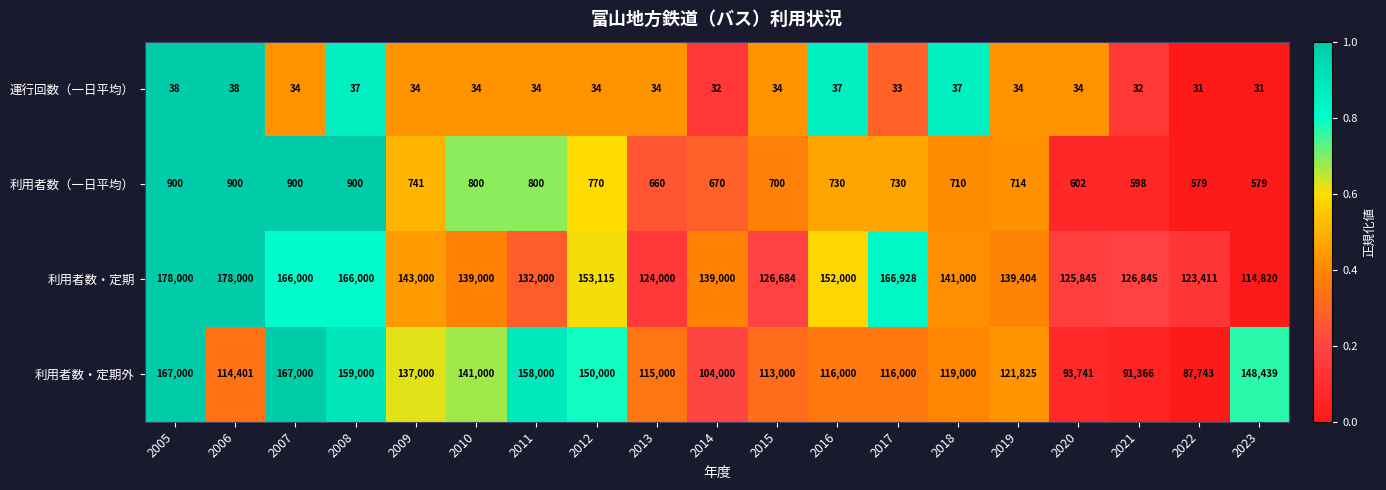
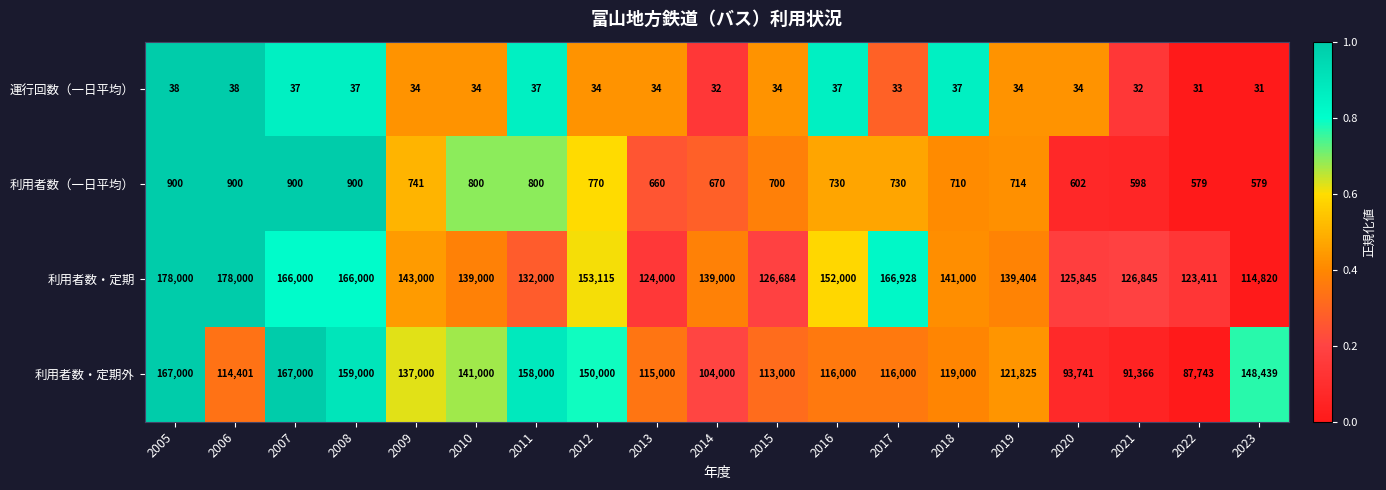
運行回数（一日平均）, 2007: 34 -> 37
運行回数（一日平均）, 2011: 34 -> 37
